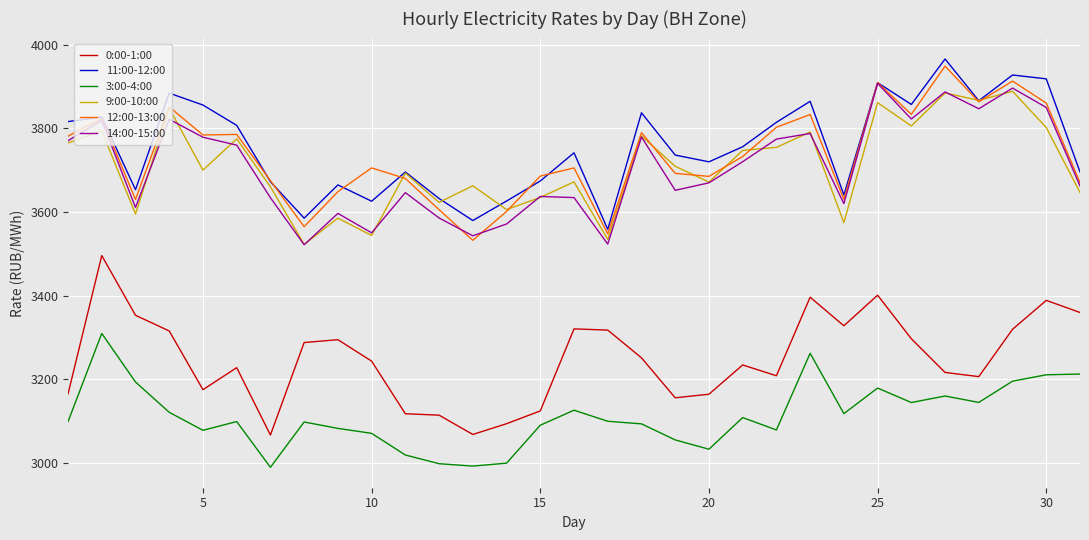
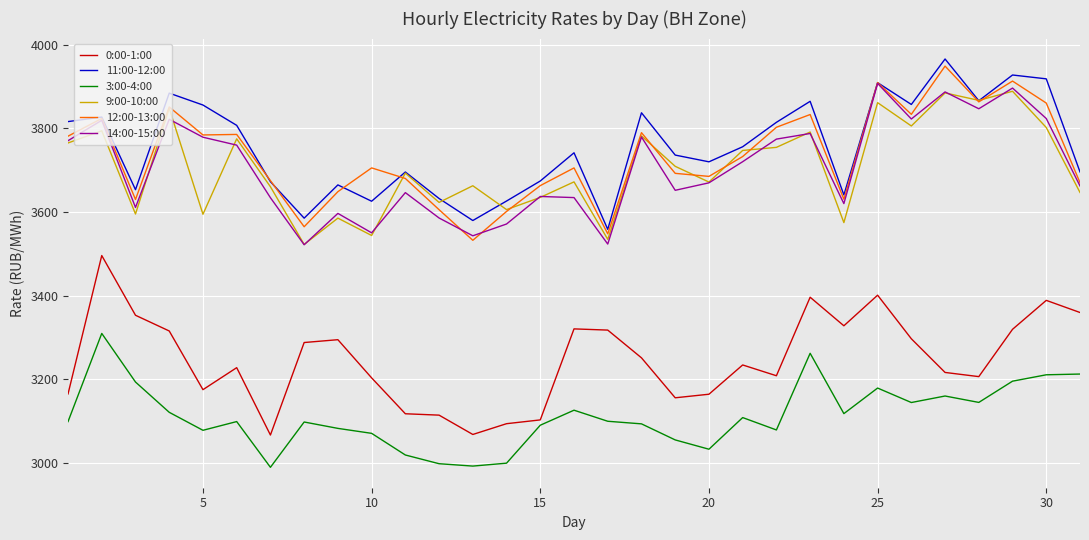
9:00-10:00, 5: 3700 -> 3590
0:00-1:00, 10: 3240 -> 3200
0:00-1:00, 15: 3120 -> 3100
12:00-13:00, 15: 3690 -> 3660
14:00-15:00, 30: 3850 -> 3820
